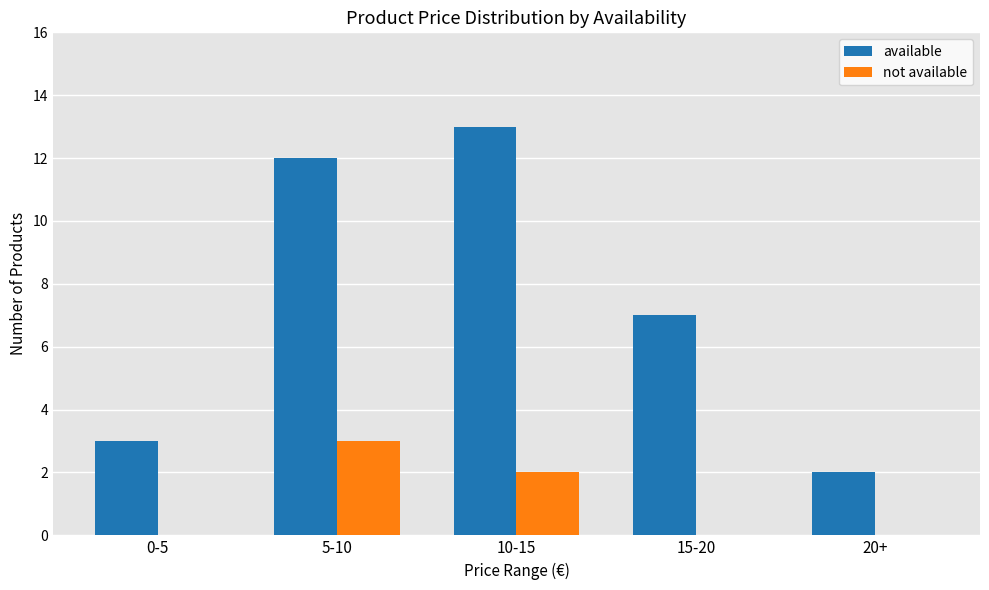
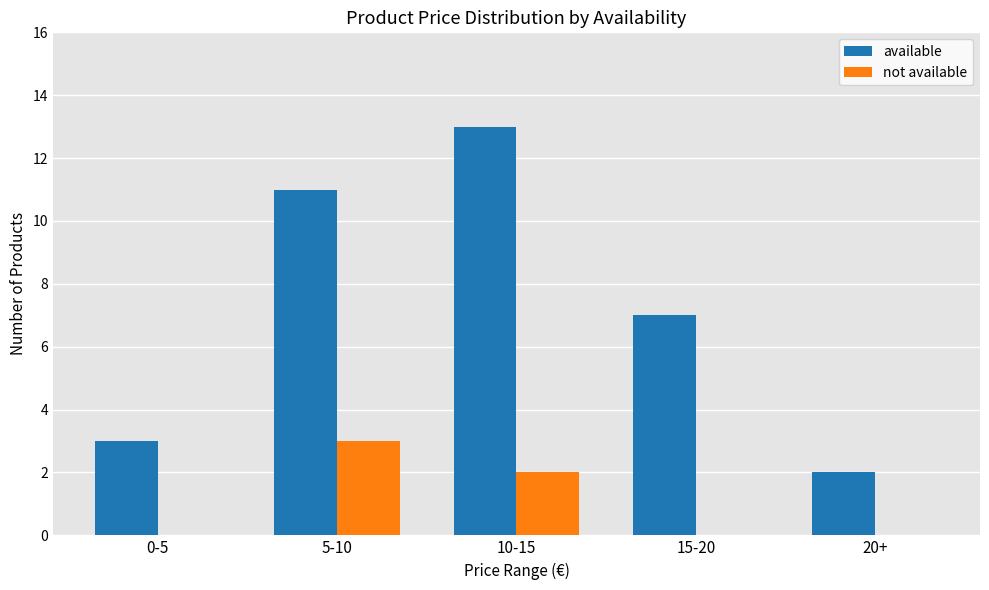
available, 5-10: 12 -> 11
